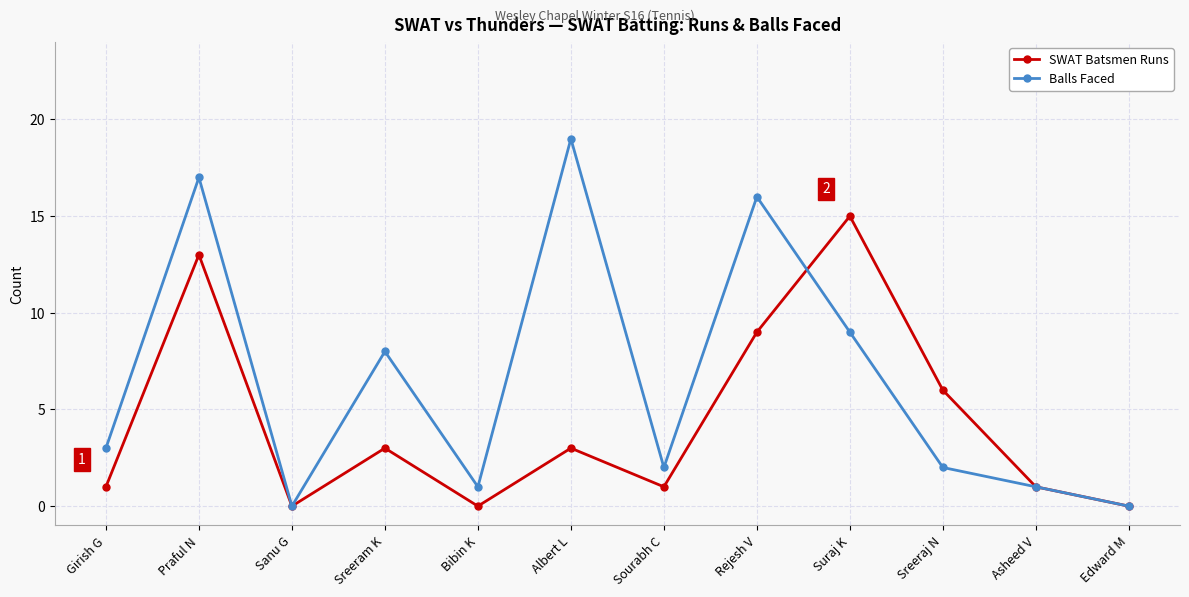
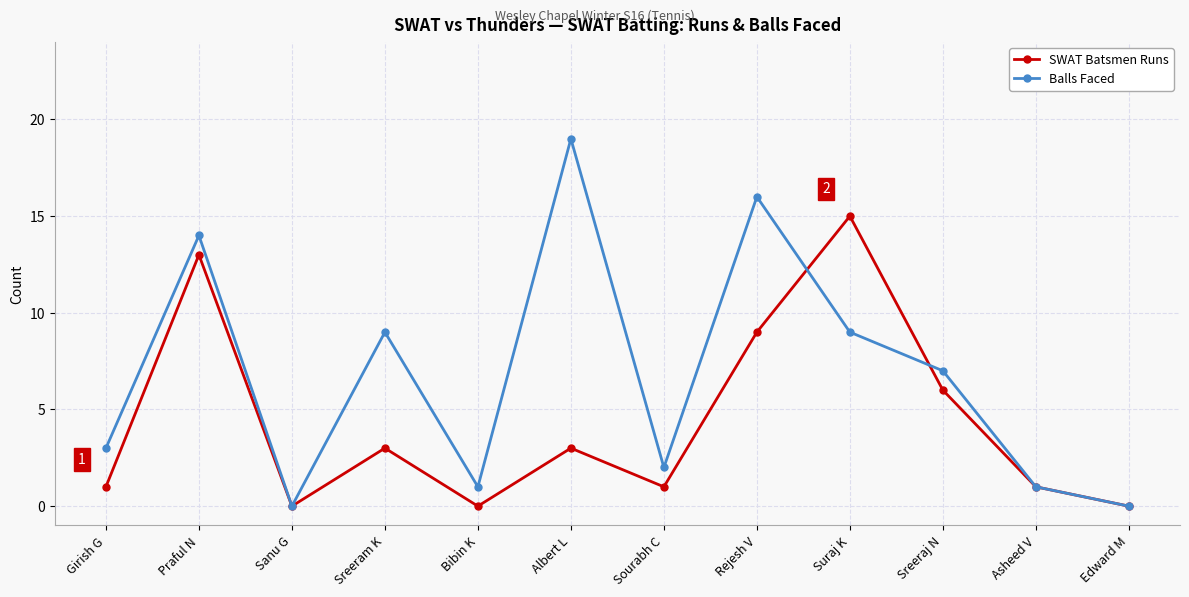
Balls Faced, Praful N: 17 -> 14
Balls Faced, Sreeram K: 8 -> 9
Balls Faced, Sreeraj N: 2 -> 7
